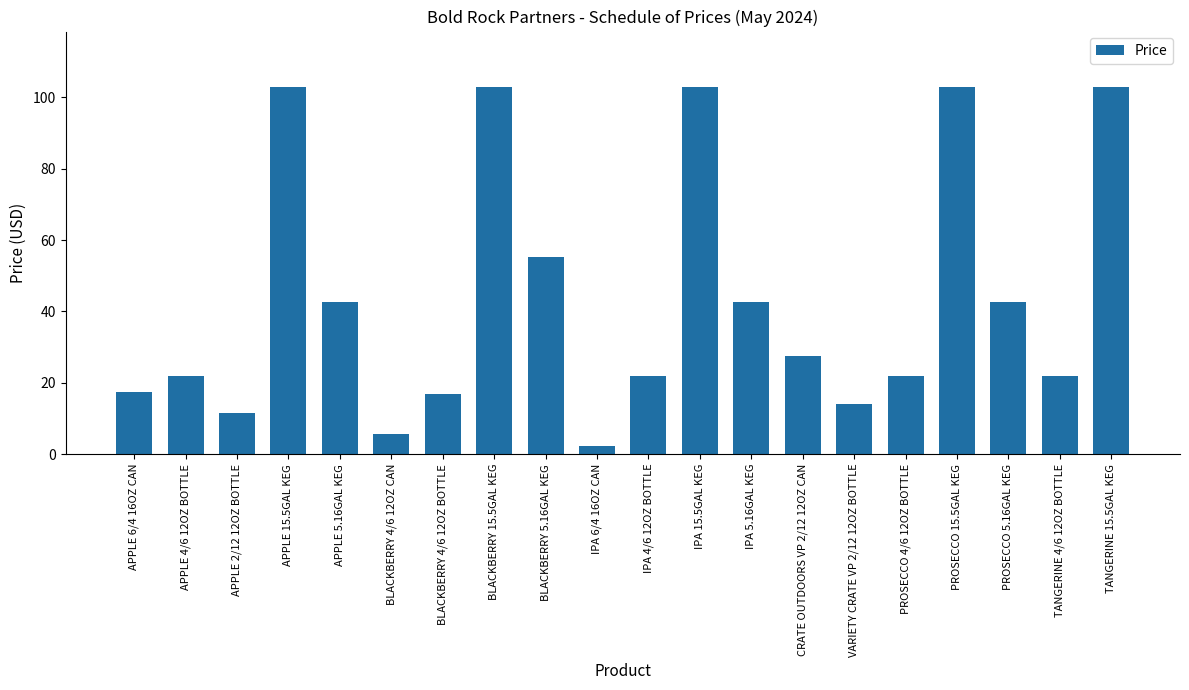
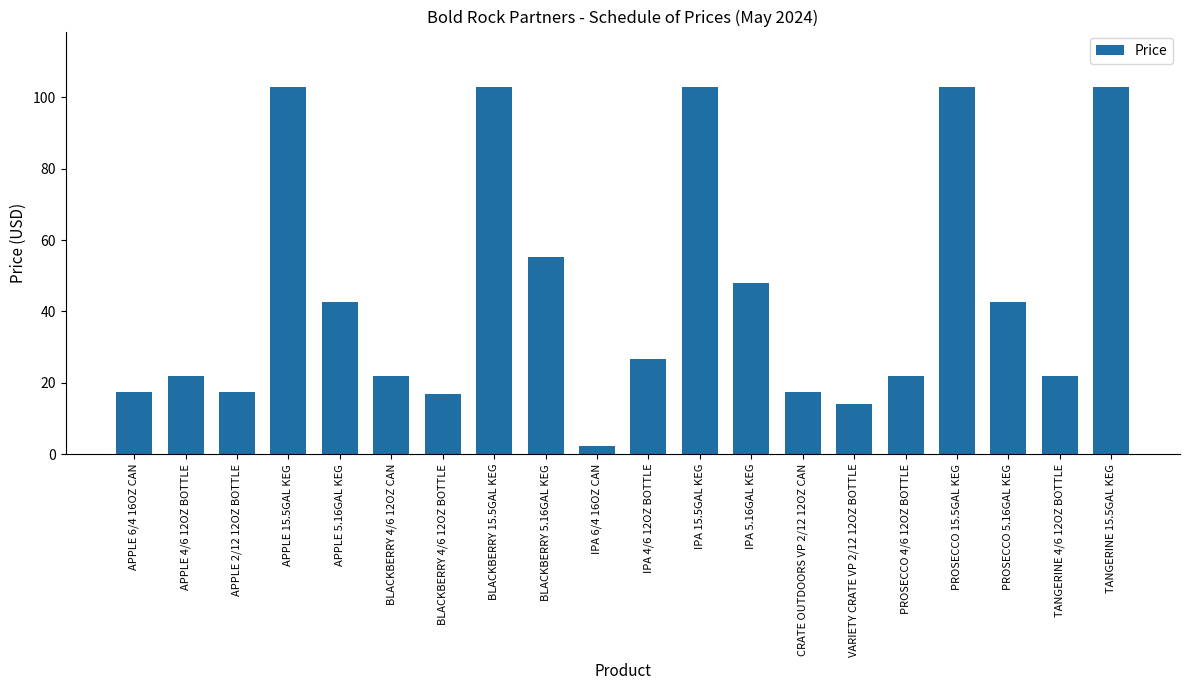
APPLE 2/12 12OZ BOTTLE: 12 -> 18
BLACKBERRY 4/6 12OZ CAN: 6 -> 22
IPA 4/6 12OZ BOTTLE: 22 -> 27
IPA 5.16GAL KEG: 43 -> 48
CRATE OUTDOORS VP 2/12 12OZ CAN: 28 -> 18
